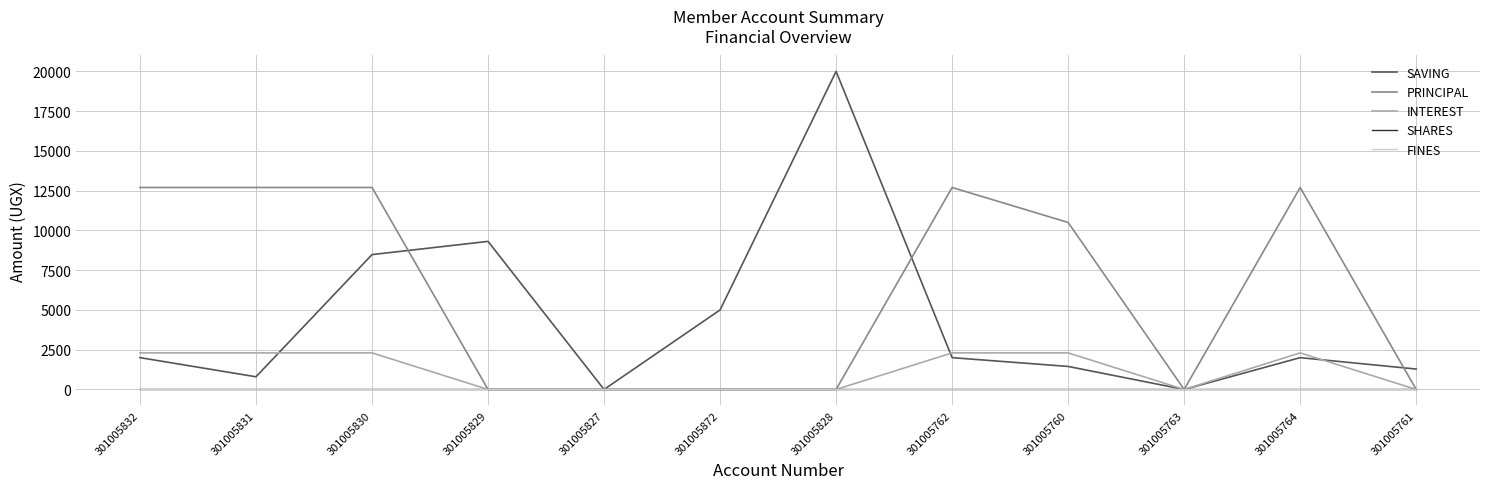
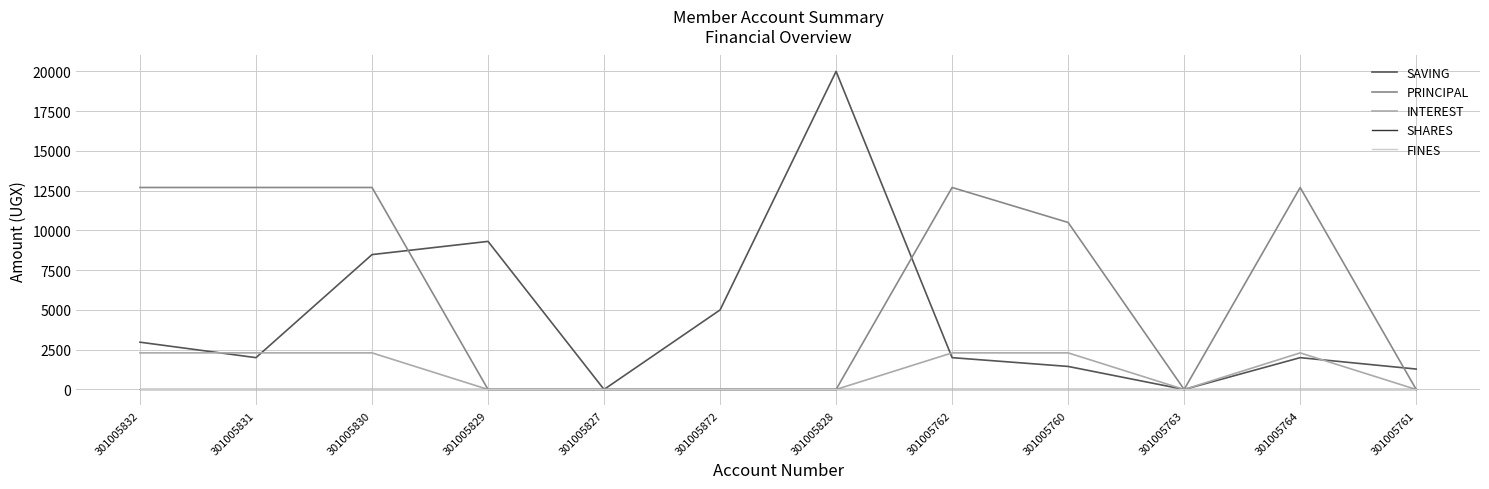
SAVING, 301005832: 2000 -> 3000
SAVING, 301005831: 800 -> 2000
